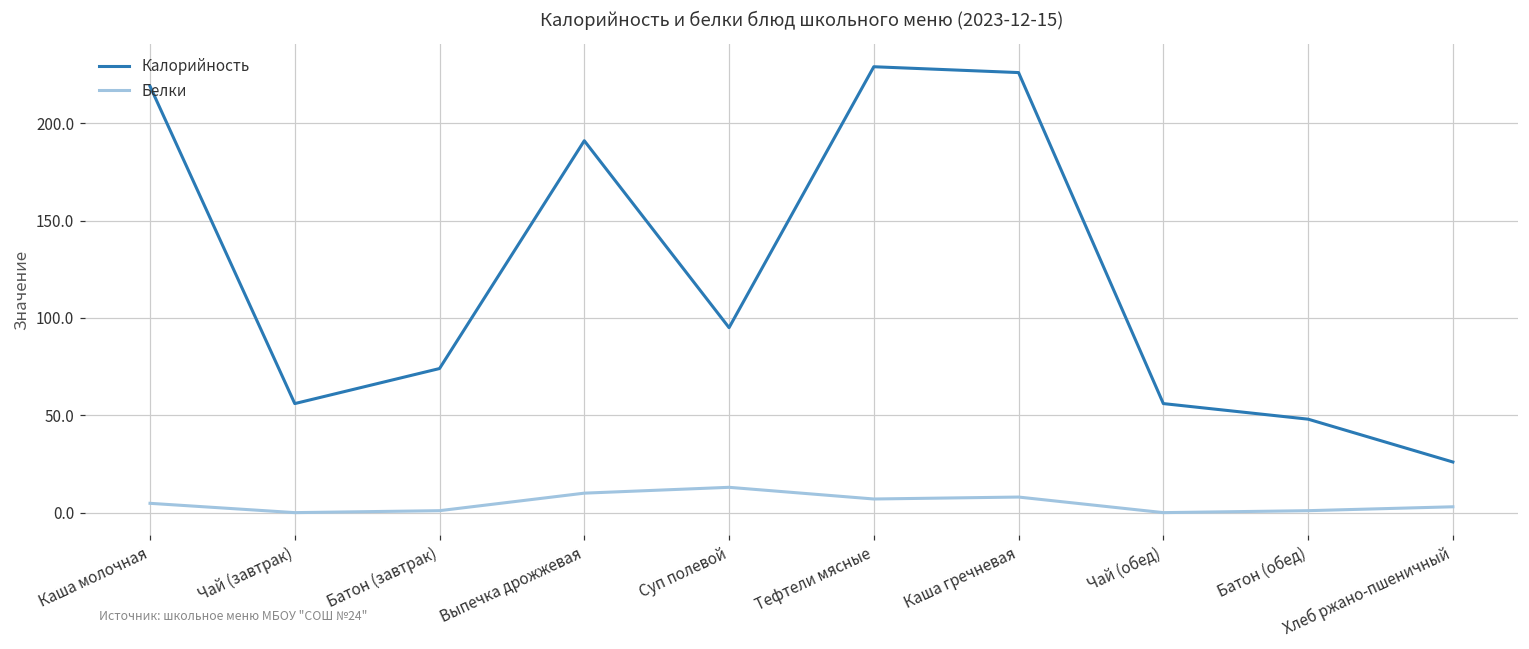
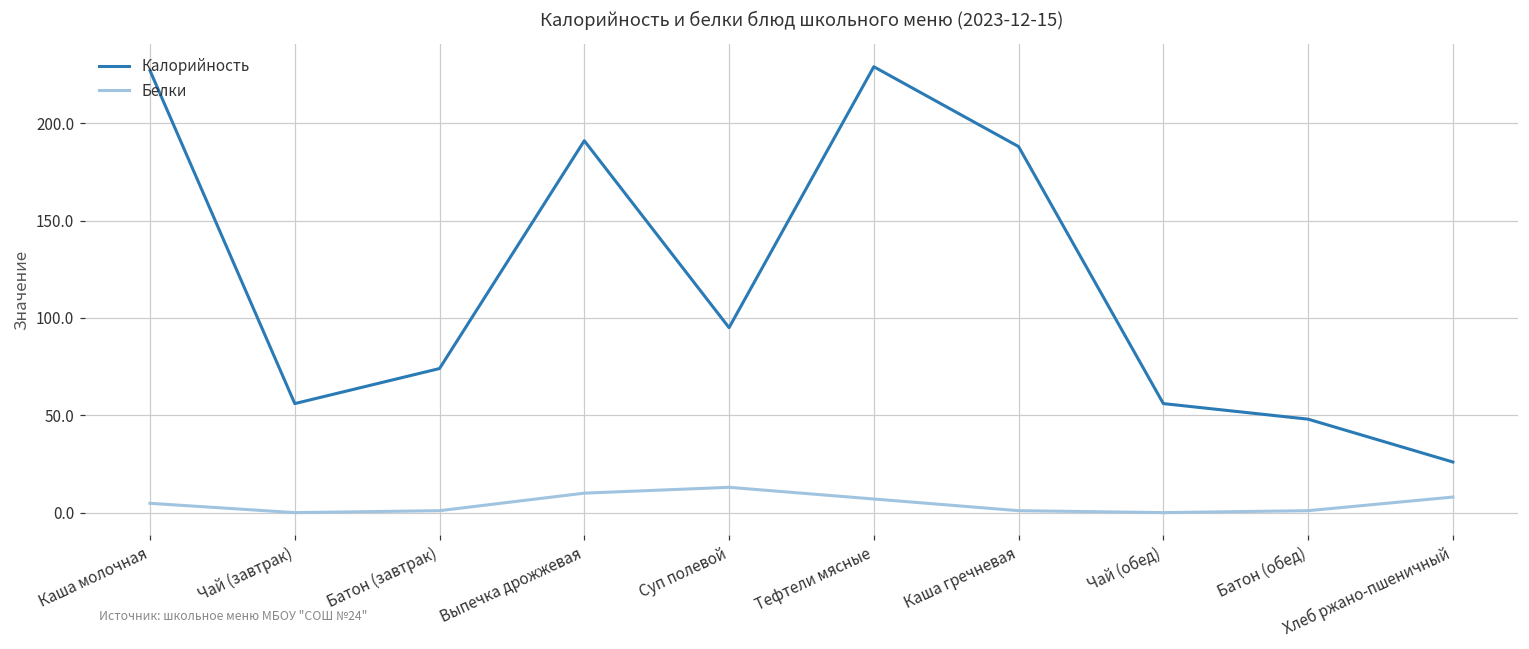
Калорийность, Каша молочная: 219 -> 227
Калорийность, Каша гречневая: 226 -> 188
Белки, Каша гречневая: 8 -> 1
Белки, Хлеб ржано-пшеничный: 3 -> 8
